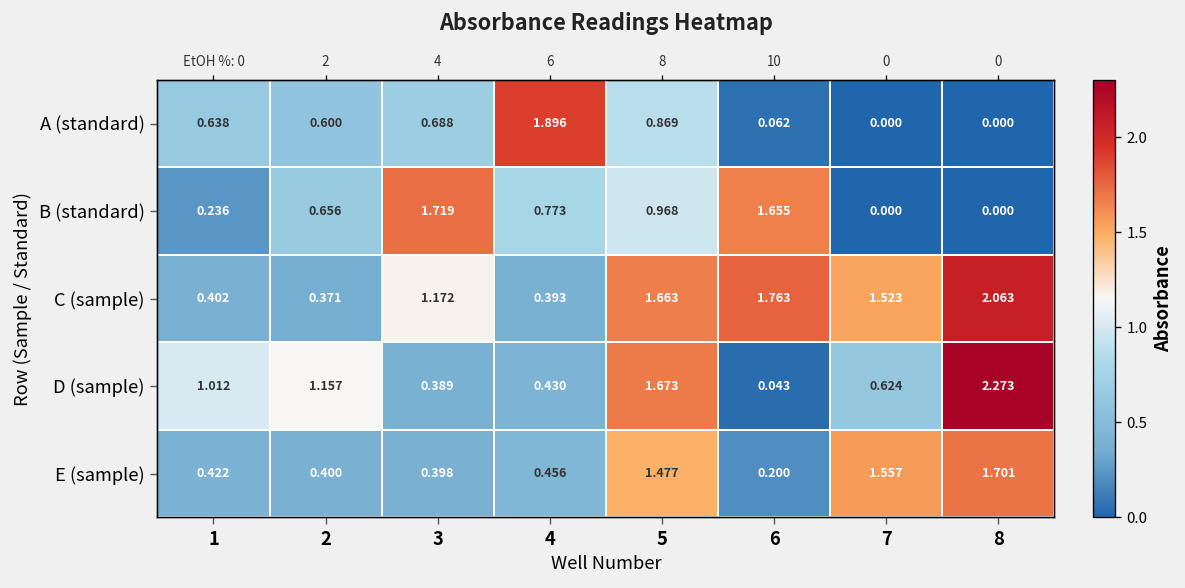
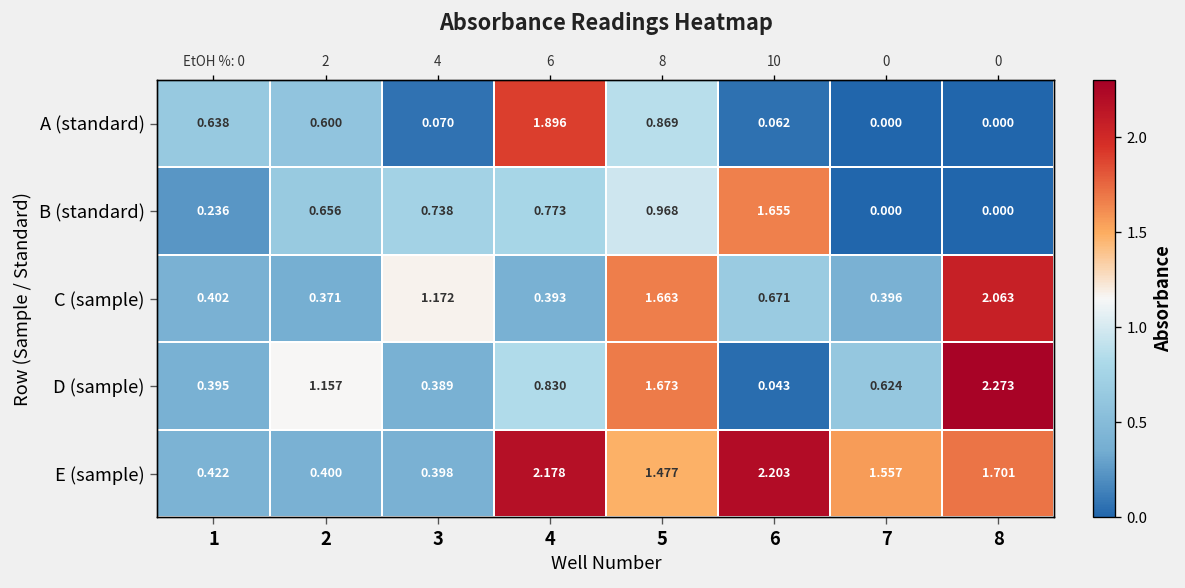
A (standard), 3: 0.688 -> 0.070
B (standard), 3: 1.719 -> 0.738
C (sample), 6: 1.763 -> 0.671
C (sample), 7: 1.523 -> 0.396
D (sample), 1: 1.012 -> 0.395
D (sample), 4: 0.430 -> 0.830
E (sample), 4: 0.456 -> 2.178
E (sample), 6: 0.200 -> 2.203
